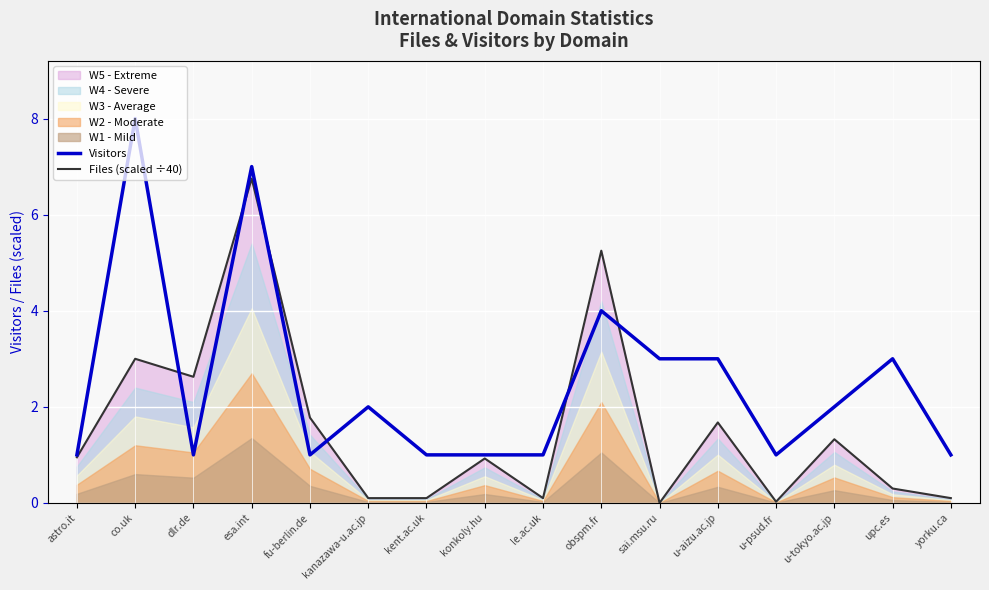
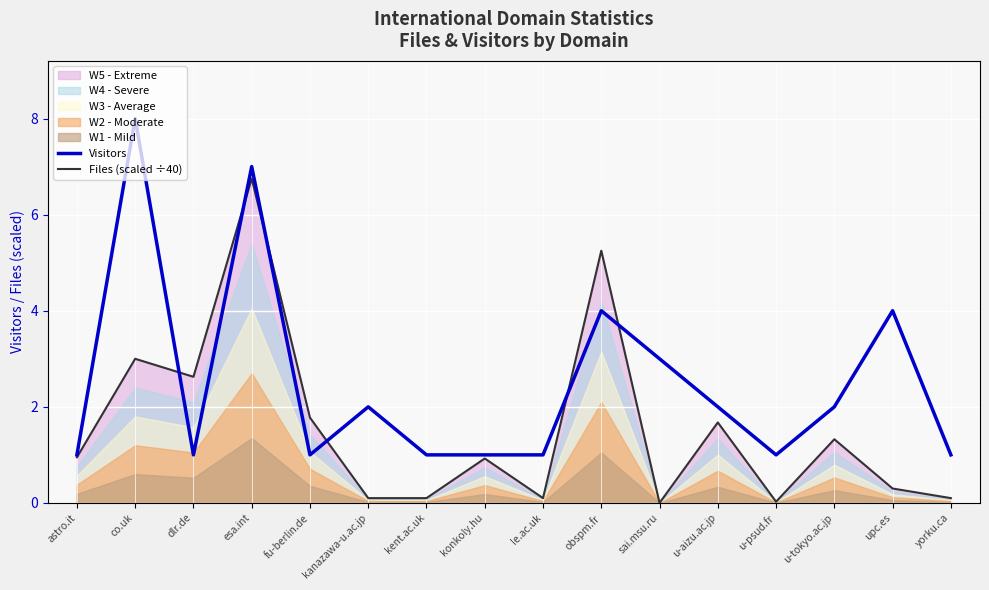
Visitors, u-aizu.ac.jp: 3 -> 2
Visitors, upc.es: 3 -> 4
